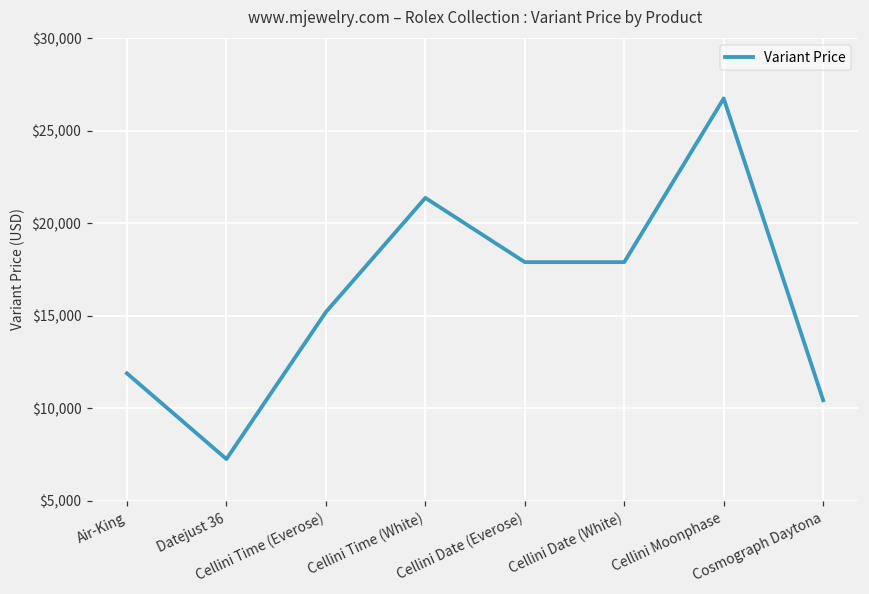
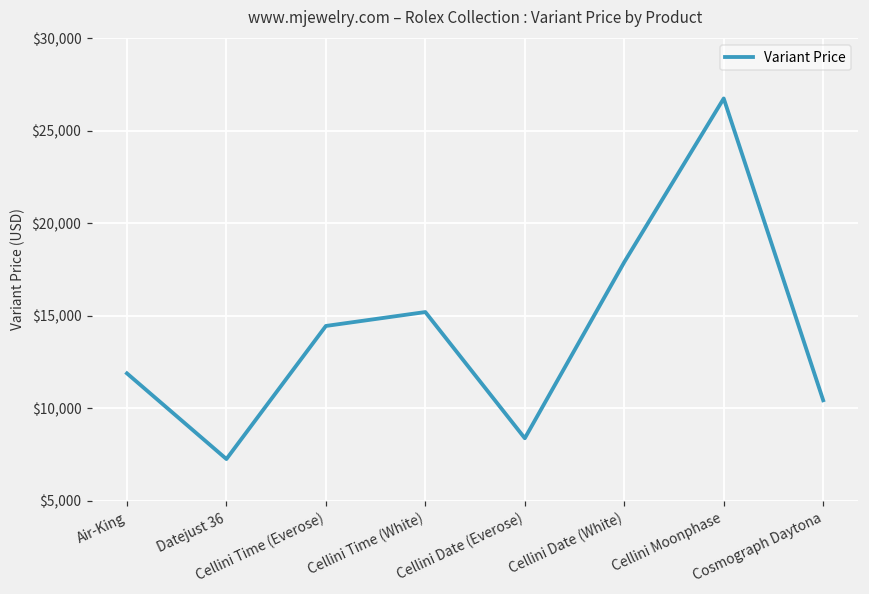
Cellini Time (Everose): $15,200 -> $14,400
Cellini Time (White): $21,400 -> $15,200
Cellini Date (Everose): $17,900 -> $8,400
